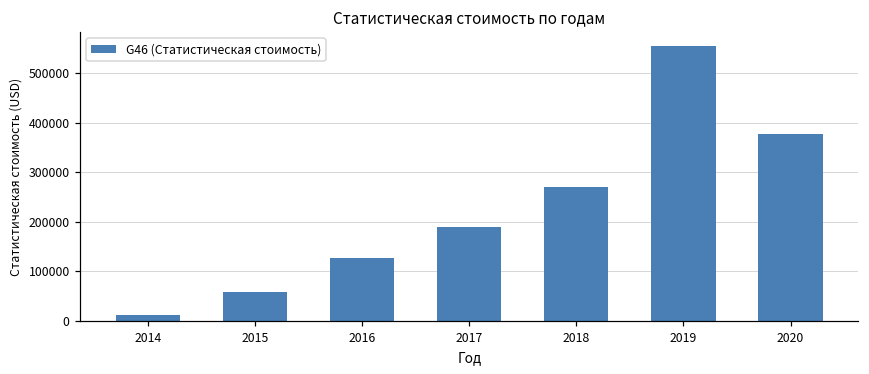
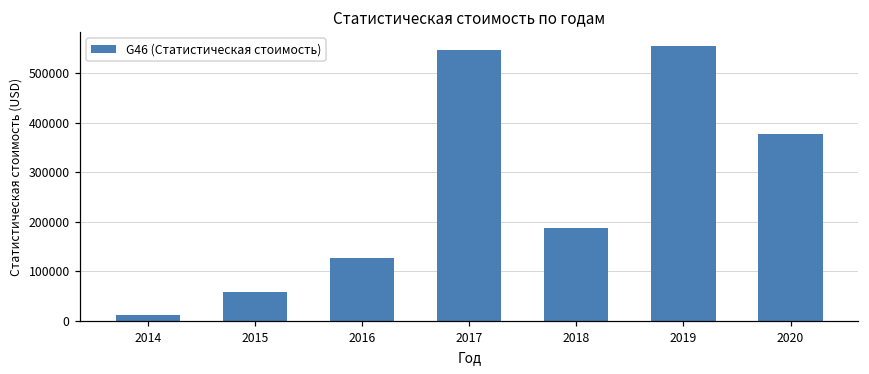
2017: 190000 -> 550000
2018: 270000 -> 190000
